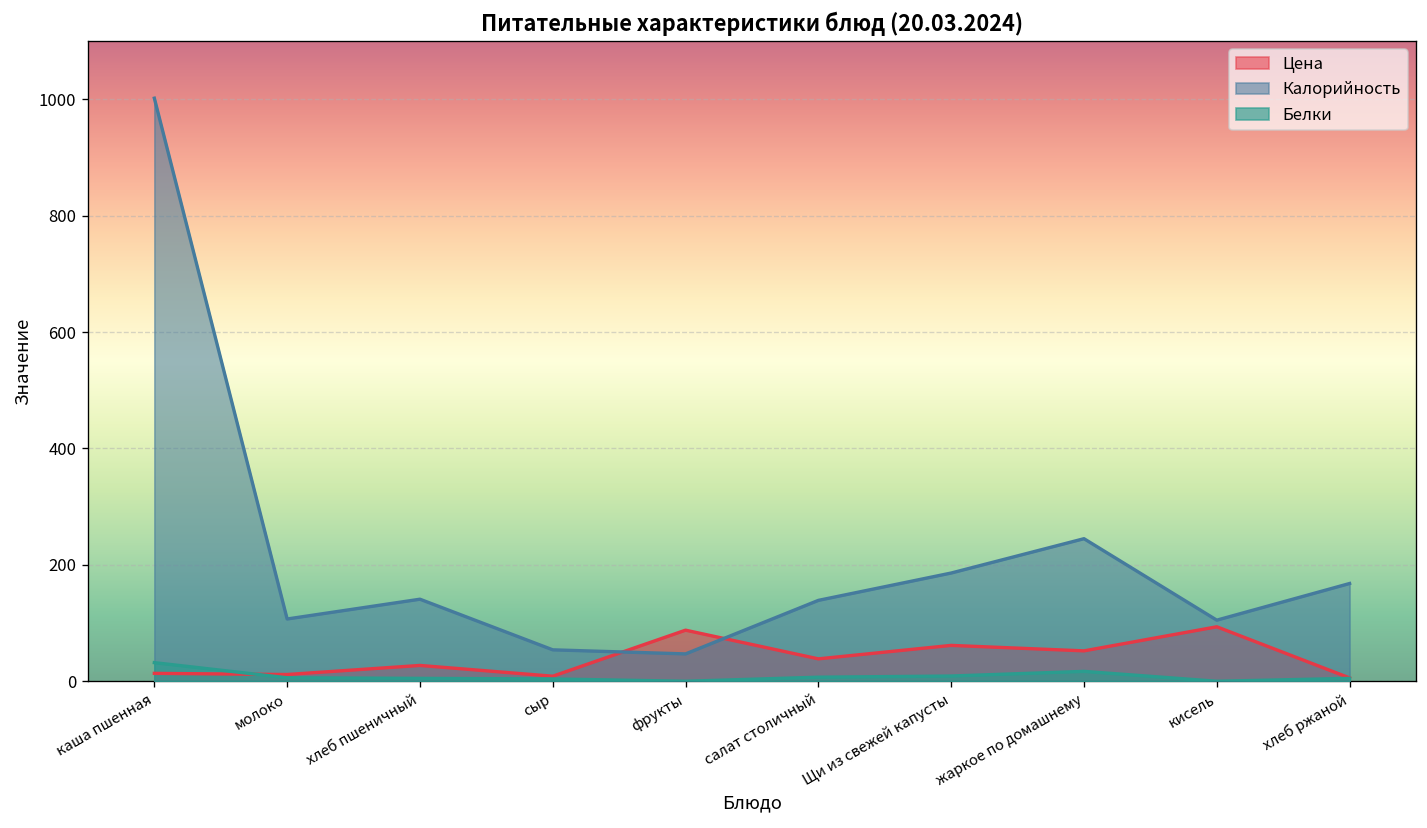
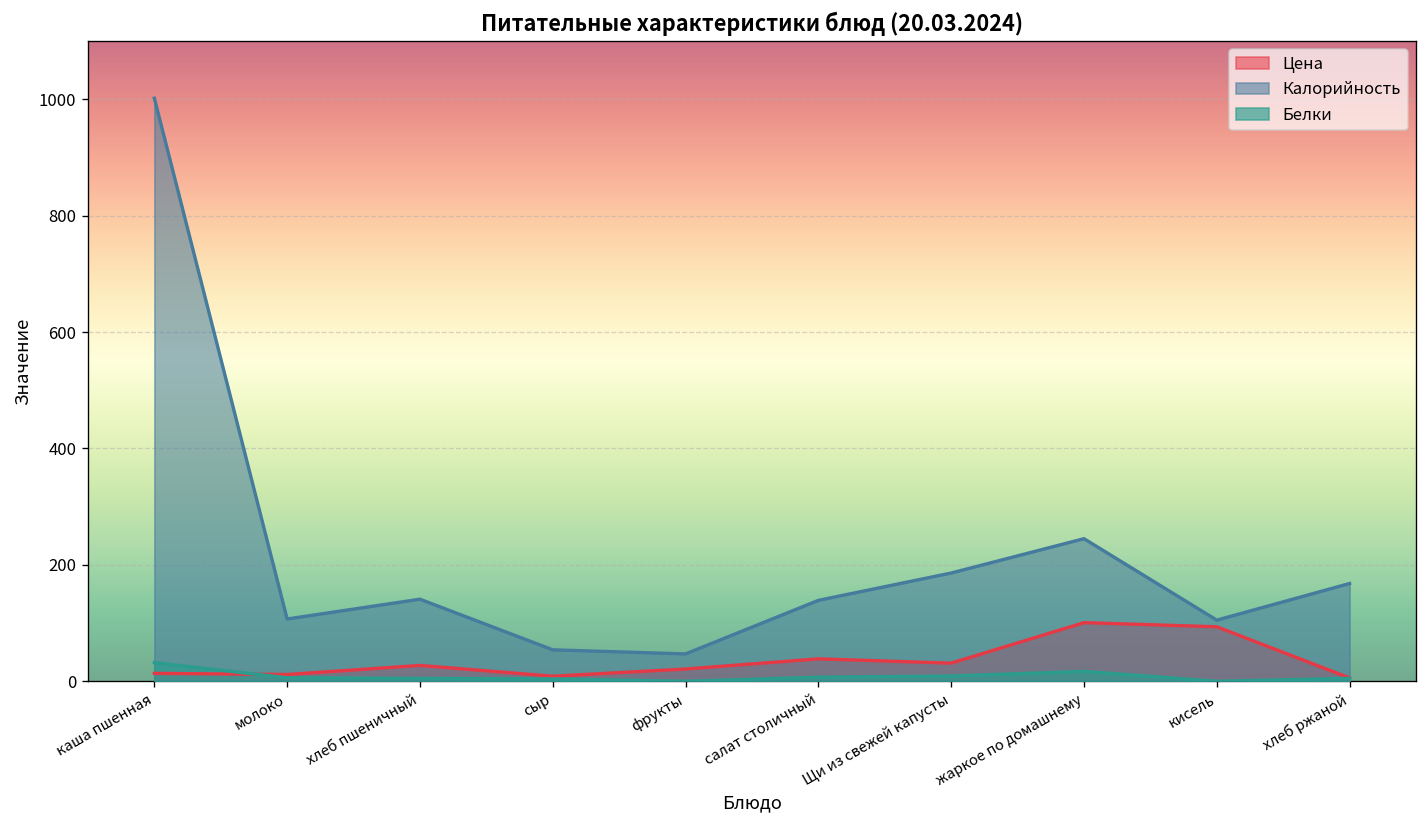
Цена, фрукты: 90 -> 20
Цена, Щи из свежей капусты: 60 -> 30
Цена, жаркое по домашнему: 50 -> 100
